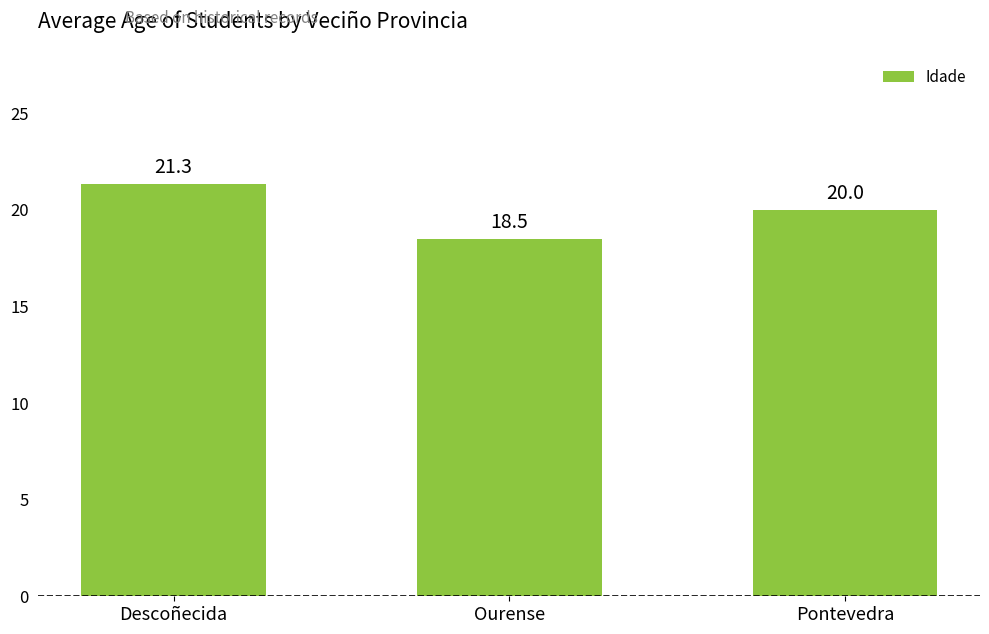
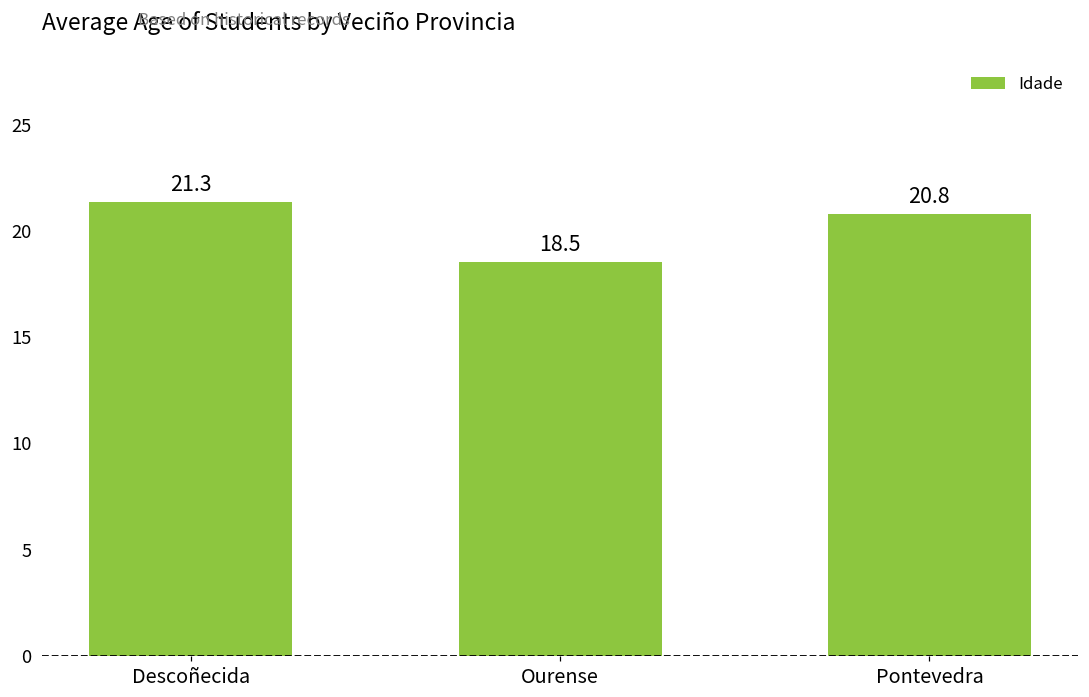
Pontevedra: 20.0 -> 20.8
